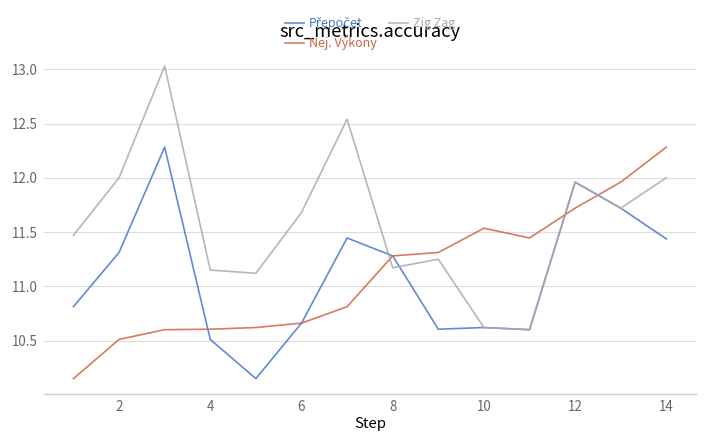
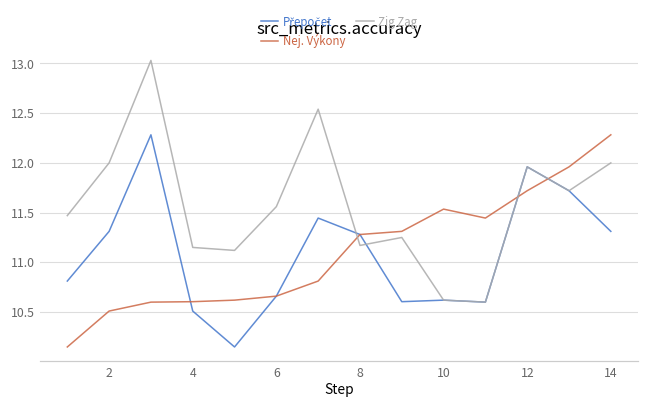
Zig Zag, 6: 11.7 -> 11.6
Přepočet, 14: 11.4 -> 11.3
